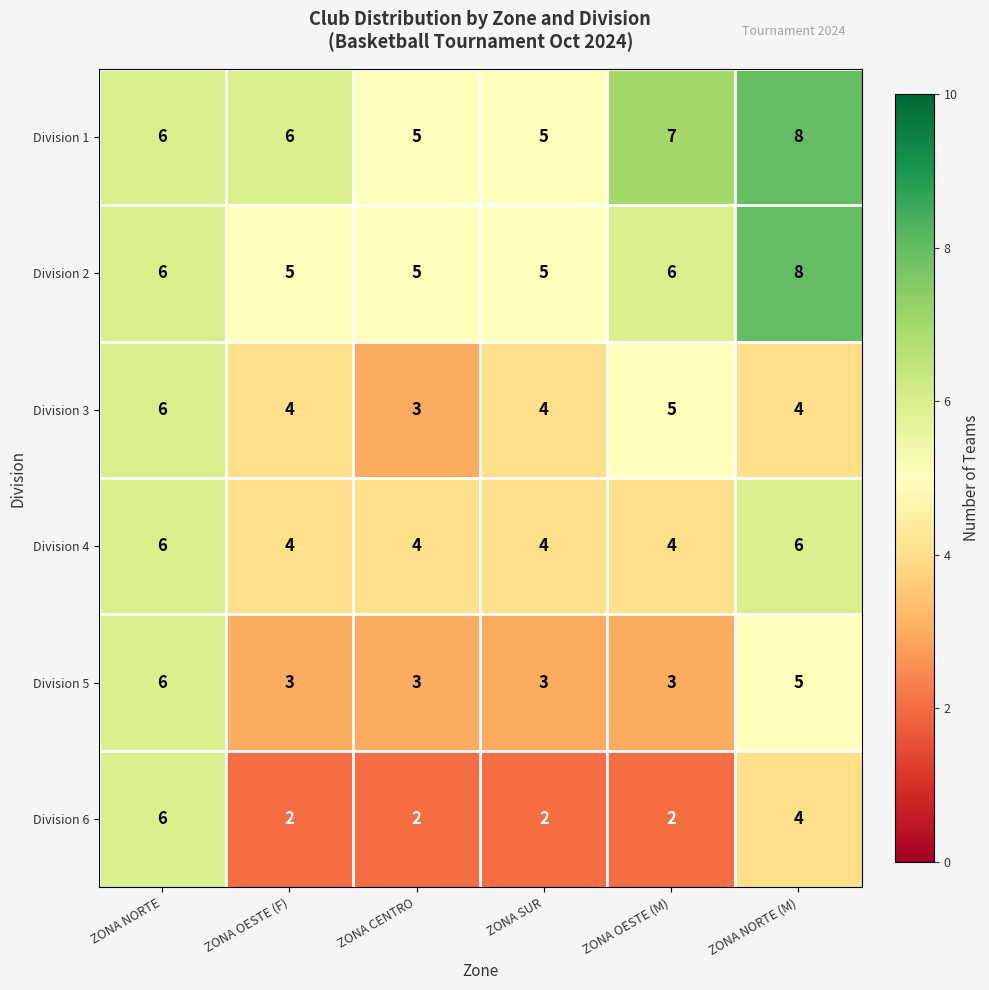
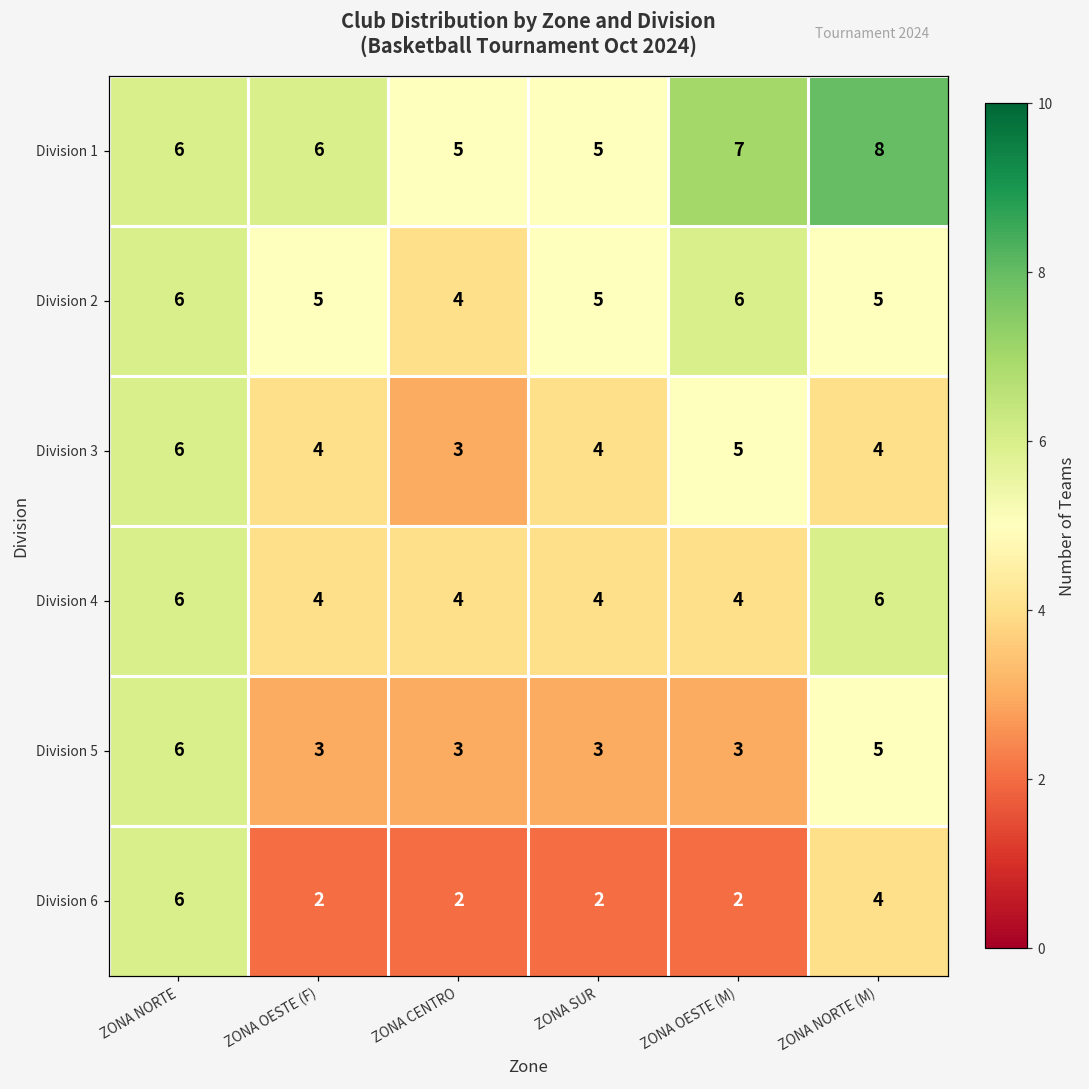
Division 2, ZONA CENTRO: 5 -> 4
Division 2, ZONA NORTE (M): 8 -> 5
